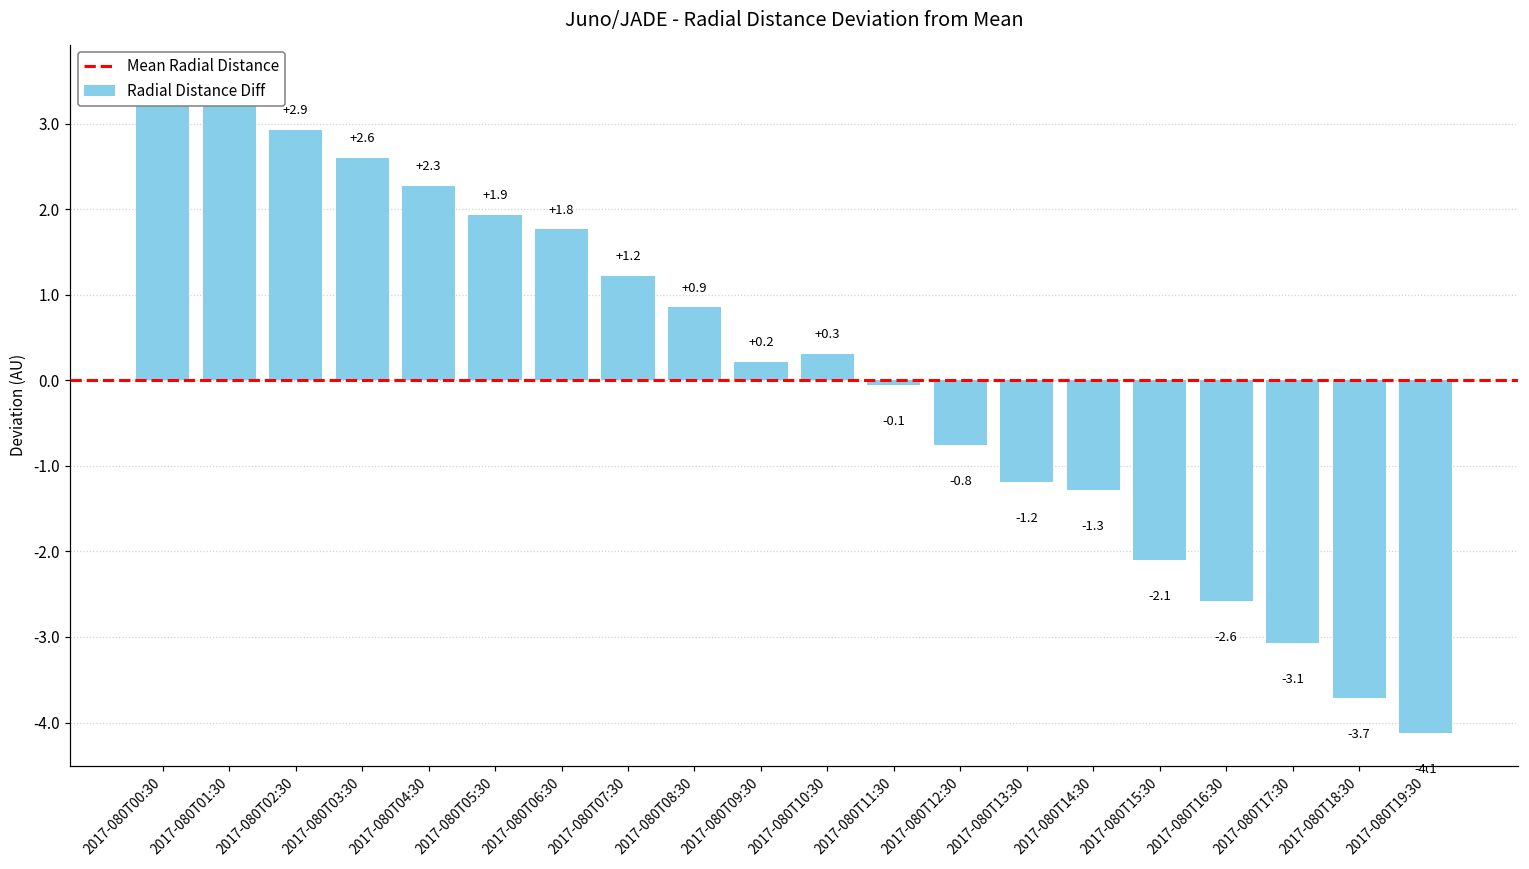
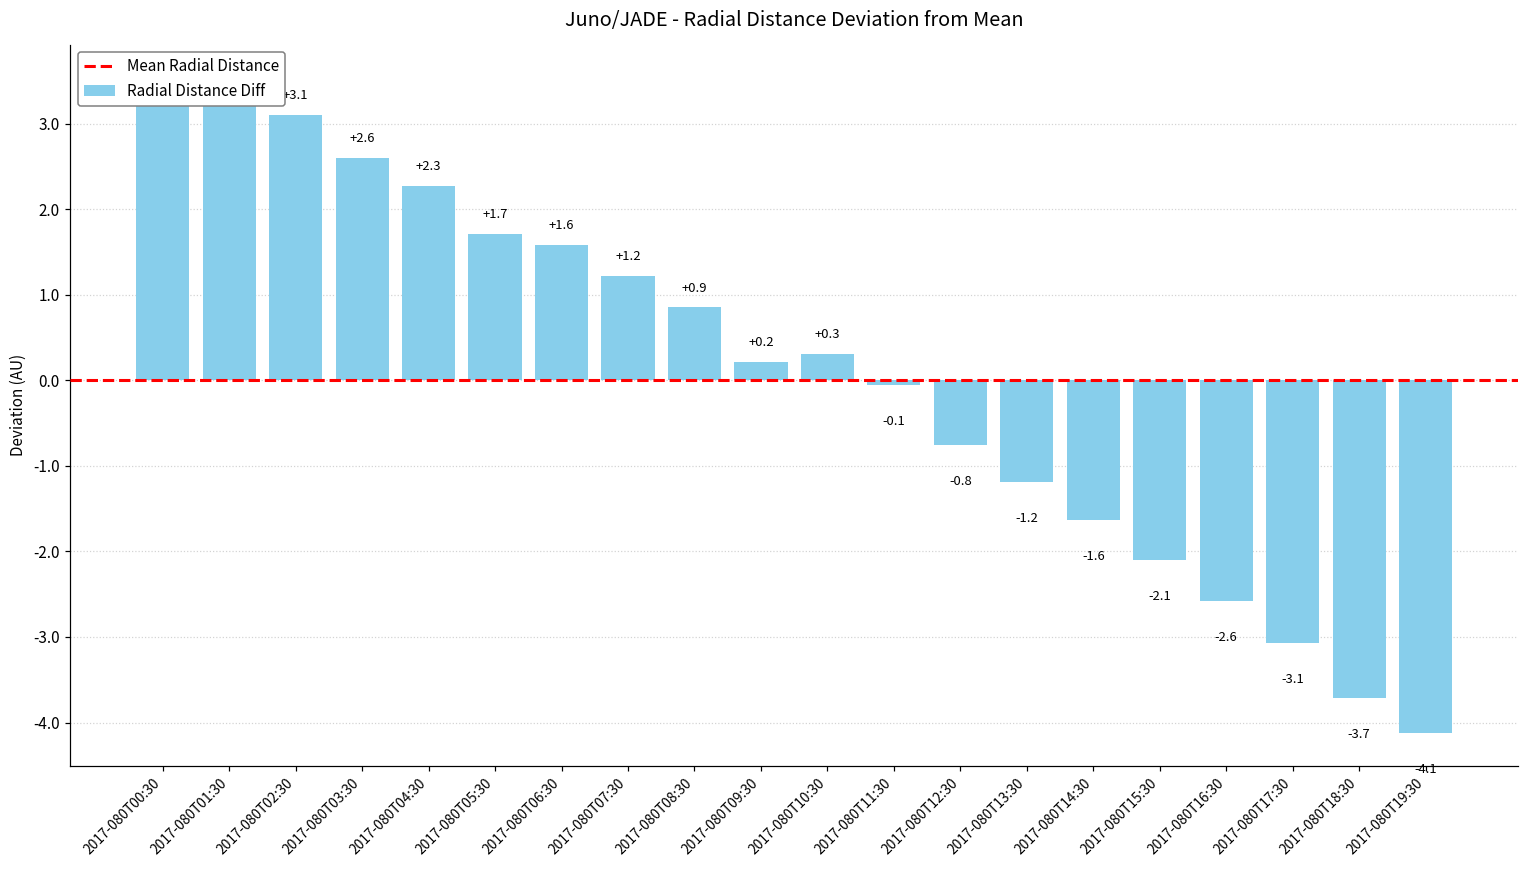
2017-080T02:30: +2.9 -> +3.1
2017-080T05:30: +1.9 -> +1.7
2017-080T06:30: +1.8 -> +1.6
2017-080T14:30: -1.3 -> -1.6
